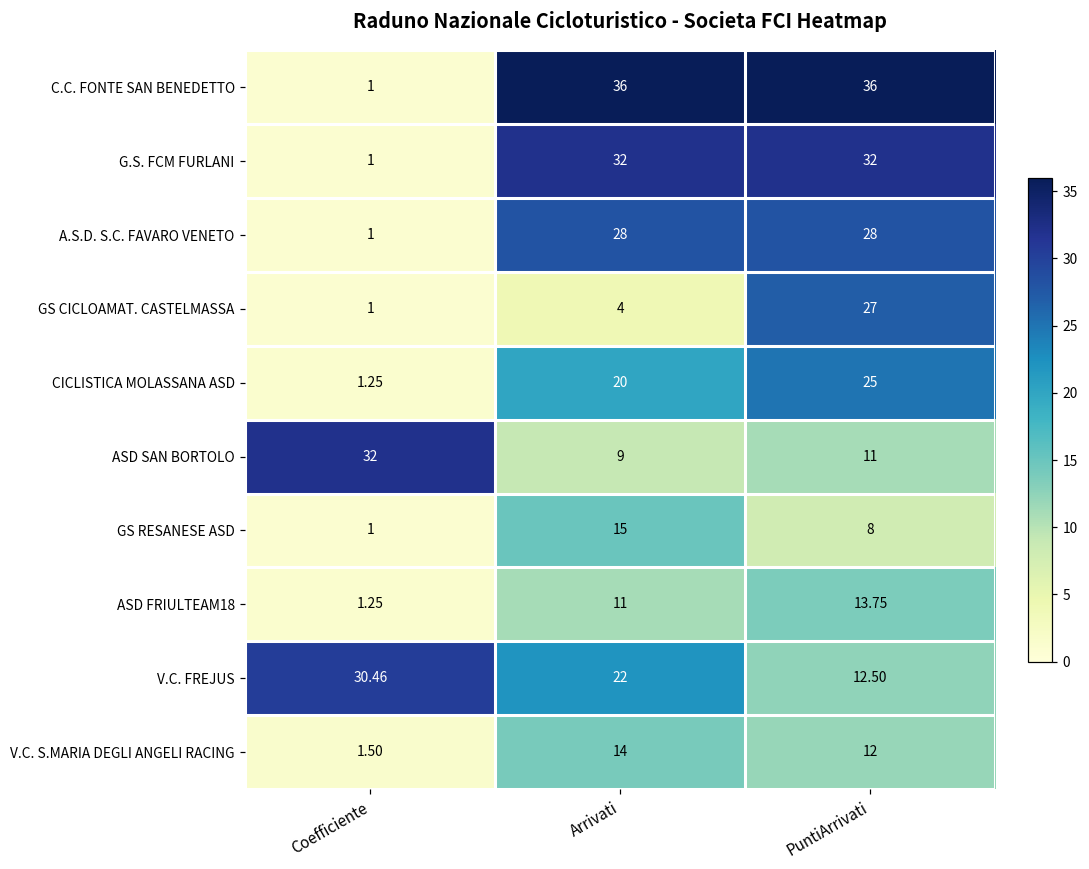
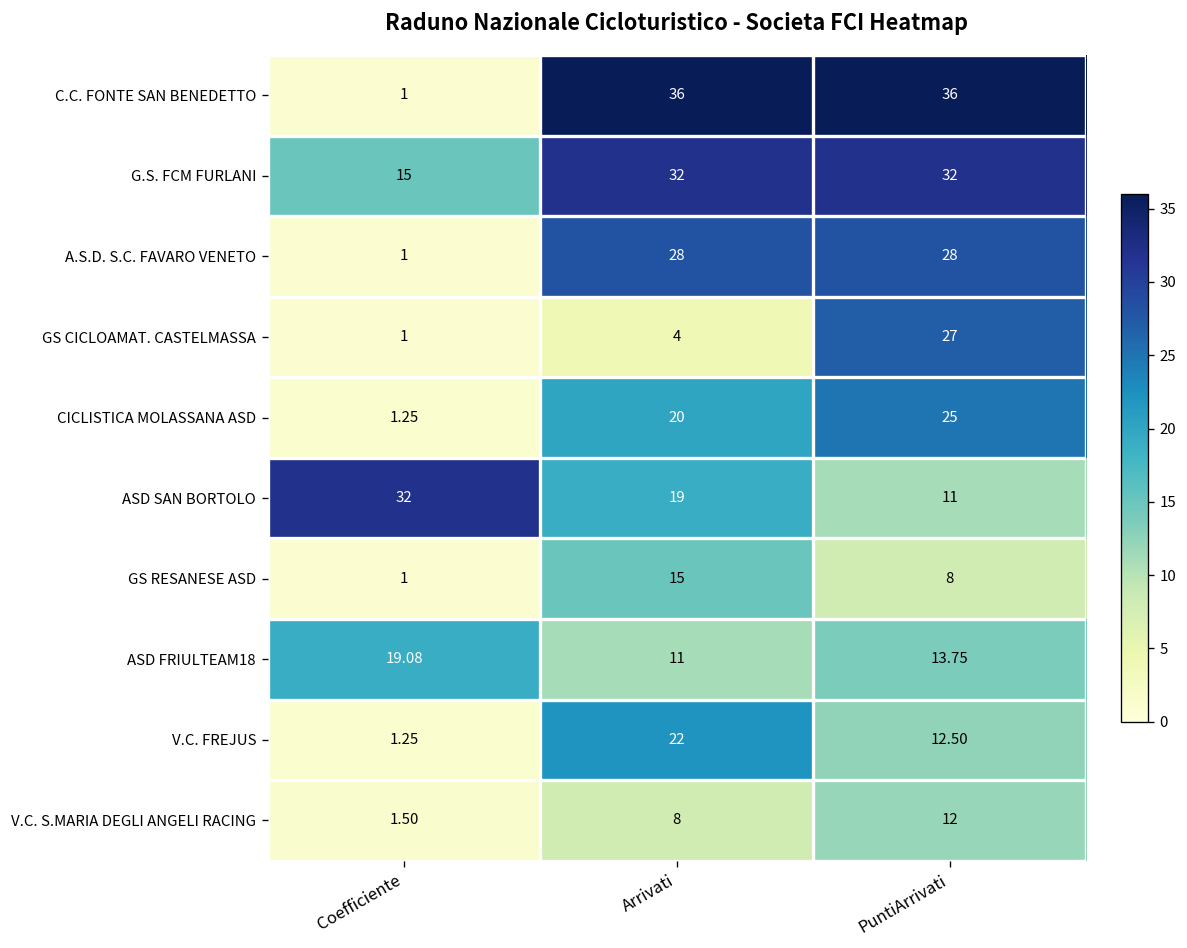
G.S. FCM FURLANI, Coefficiente: 1 -> 15
ASD SAN BORTOLO, Arrivati: 9 -> 19
ASD FRIULTEAM18, Coefficiente: 1.25 -> 19.08
V.C. FREJUS, Coefficiente: 30.46 -> 1.25
V.C. S.MARIA DEGLI ANGELI RACING, Arrivati: 14 -> 8
